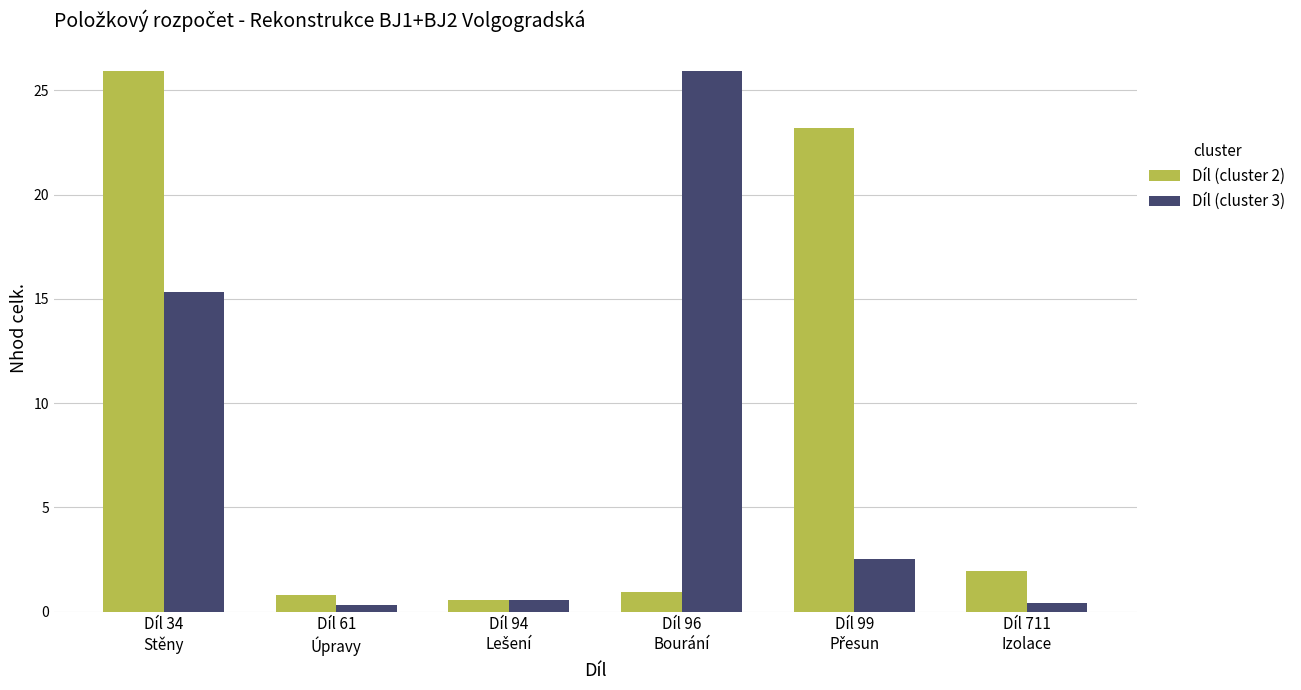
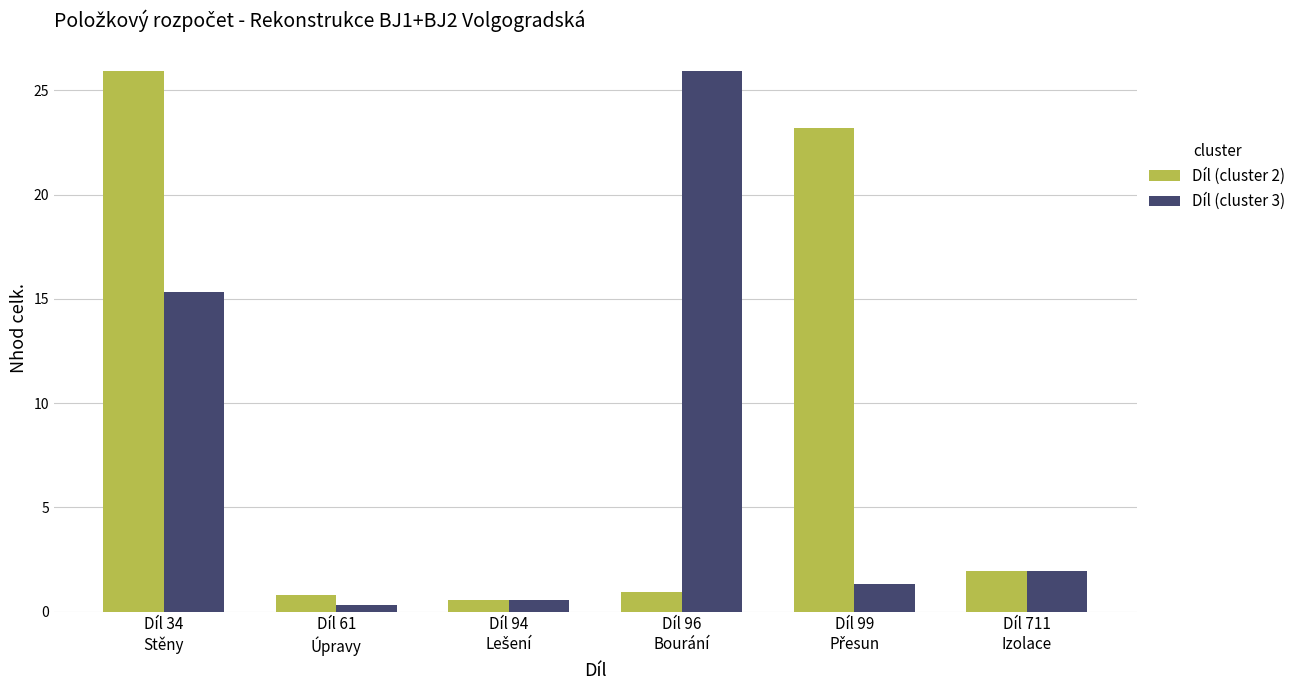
Díl (cluster 3), Díl 99 Přesun: 2.5 -> 1.3
Díl (cluster 3), Díl 711 Izolace: 0.4 -> 2.0
